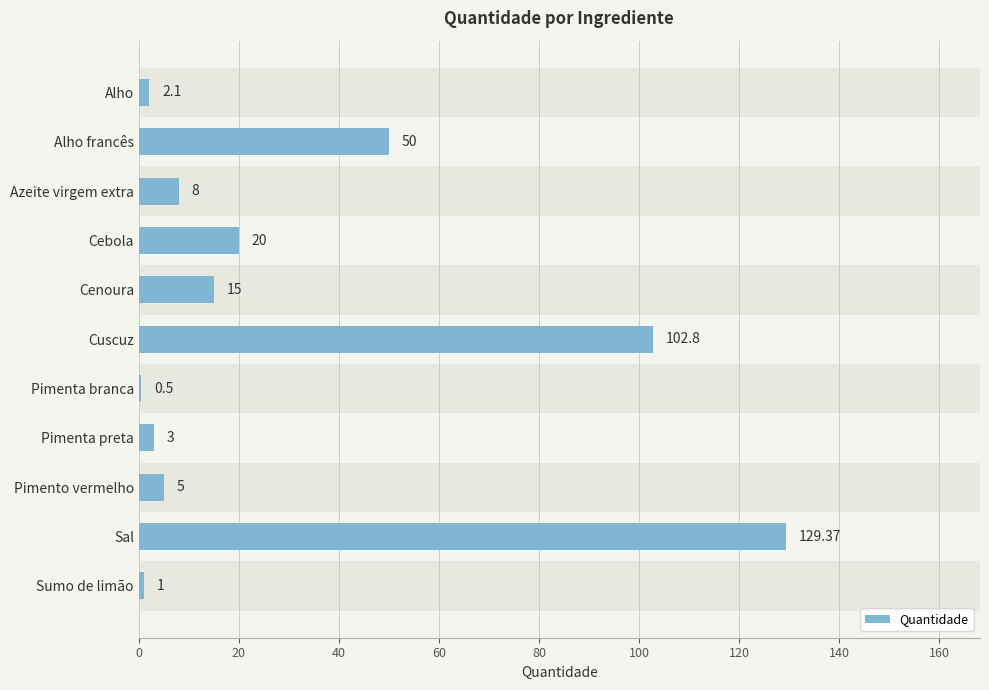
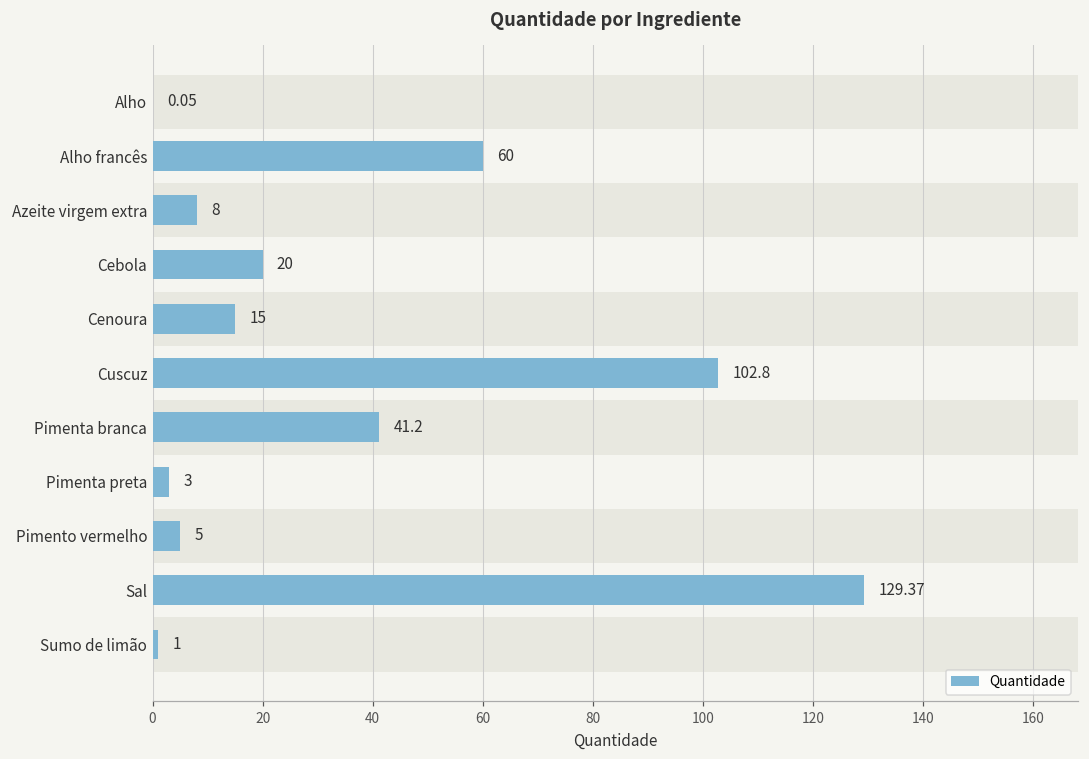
Quantidade, Alho: 2.1 -> 0.05
Quantidade, Alho francês: 50 -> 60
Quantidade, Pimenta branca: 0.5 -> 41.2
